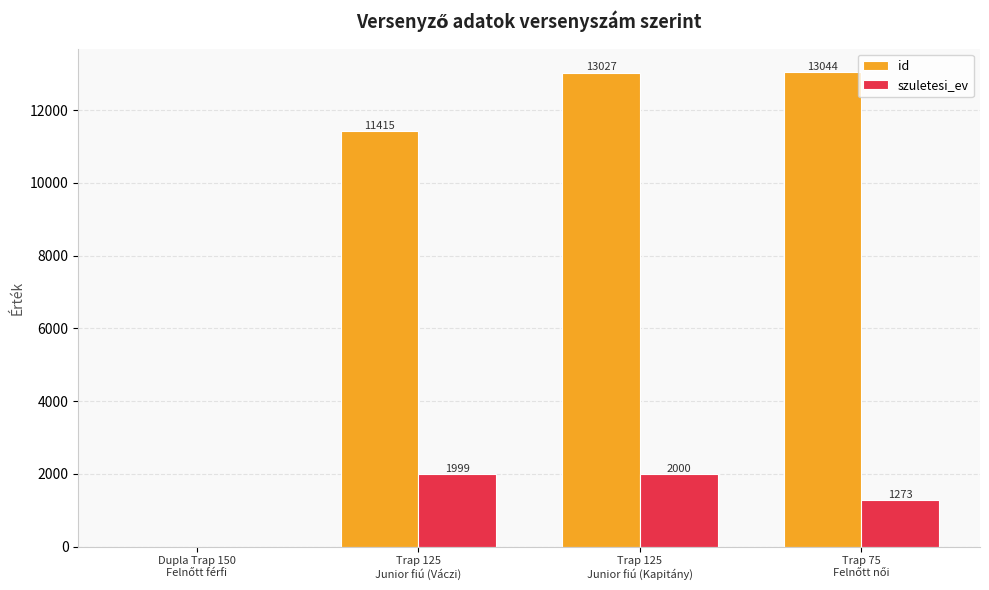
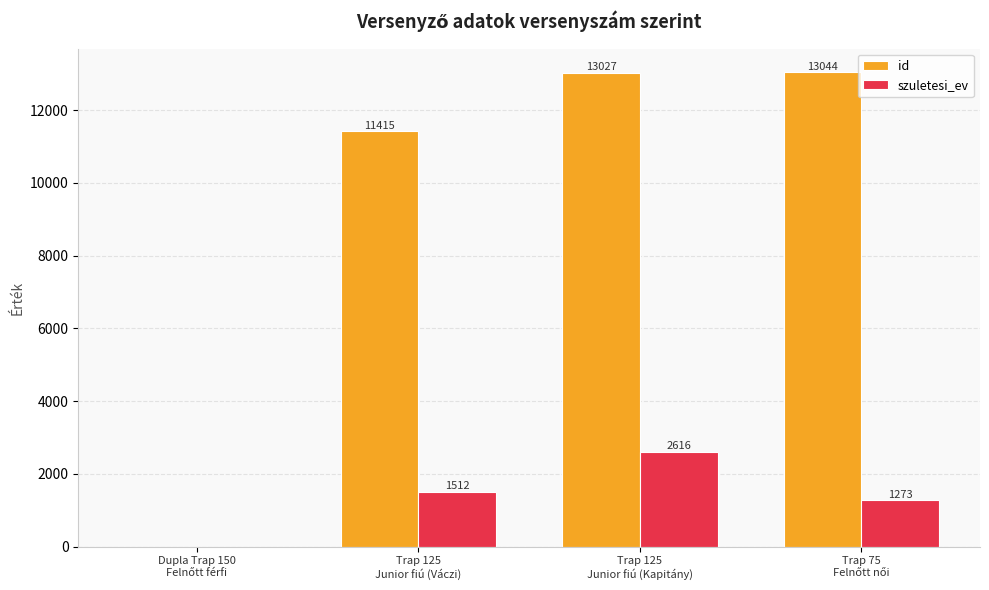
szuletesi_ev, Trap 125 Junior fiú (Váczi): 1999 -> 1512
szuletesi_ev, Trap 125 Junior fiú (Kapitány): 2000 -> 2616
